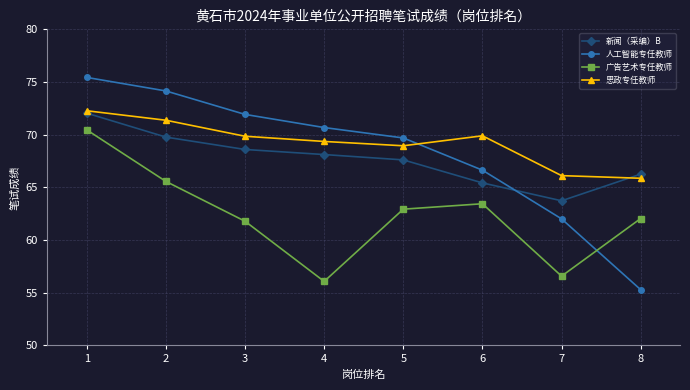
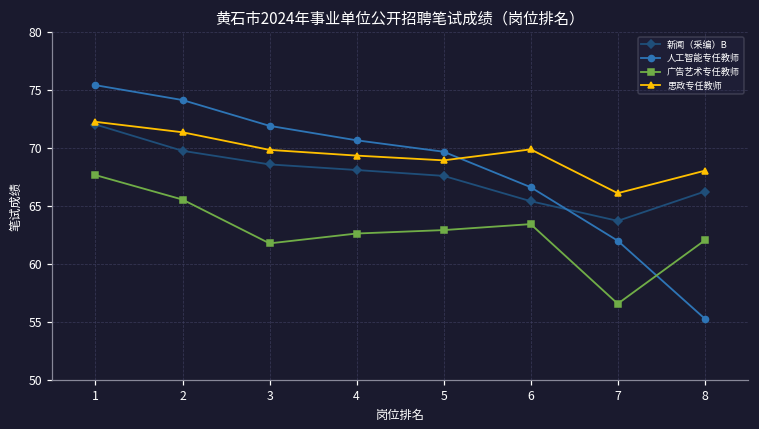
广告艺术专任教师, 1: 70.4 -> 67.7
广告艺术专任教师, 4: 56.1 -> 62.6
思政专任教师, 8: 65.9 -> 68.0
